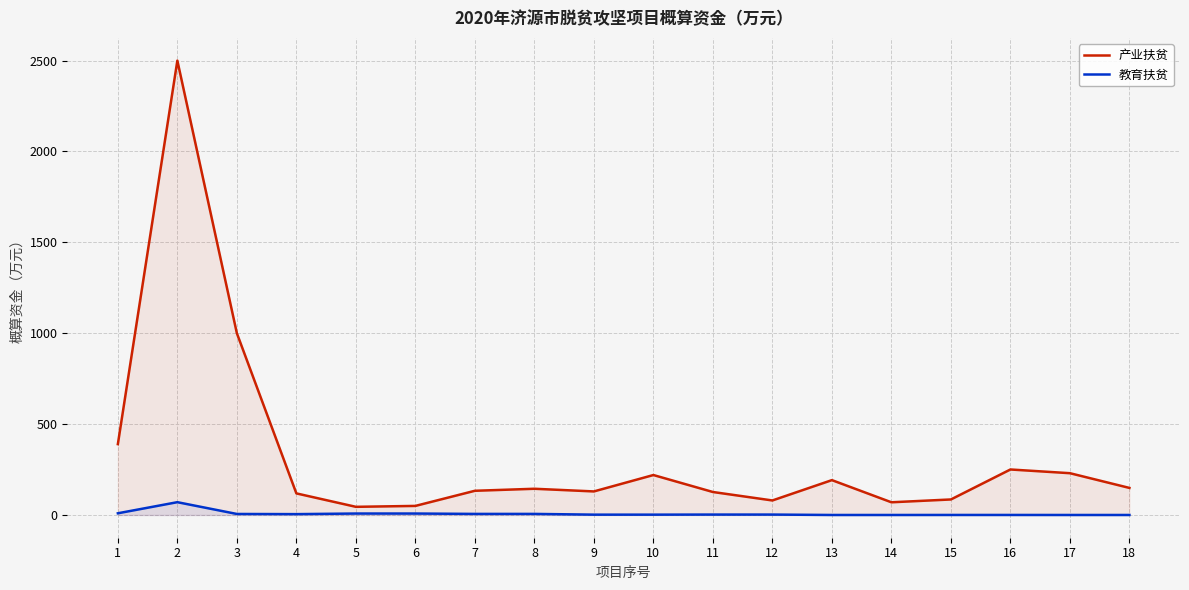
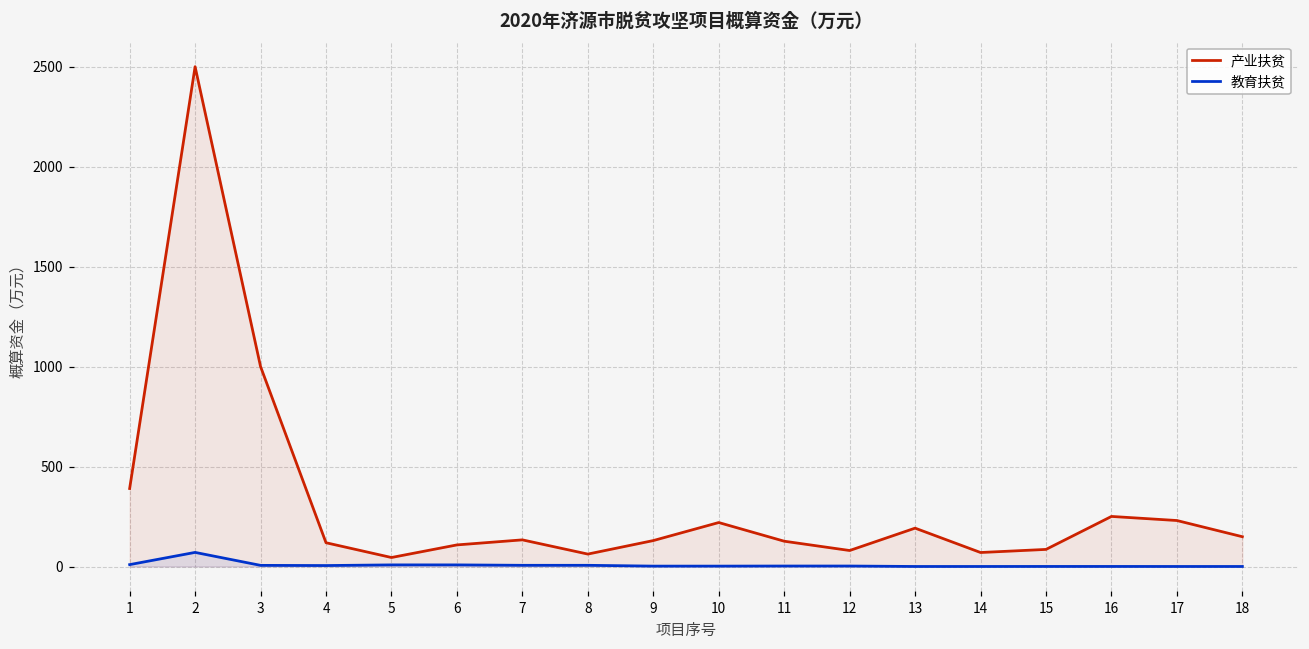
产业扶贫, 6: 50 -> 110
产业扶贫, 8: 140 -> 60
